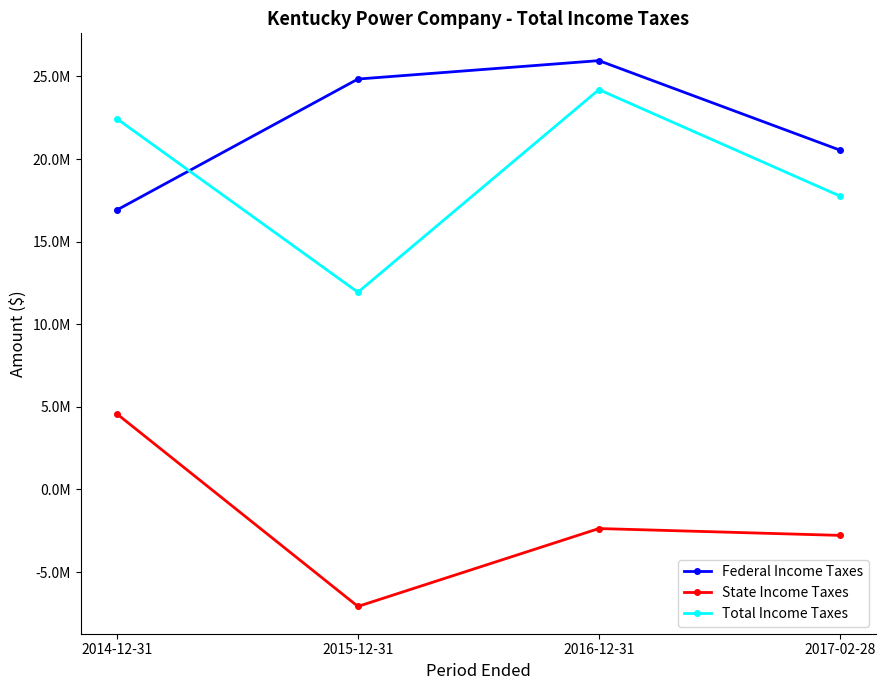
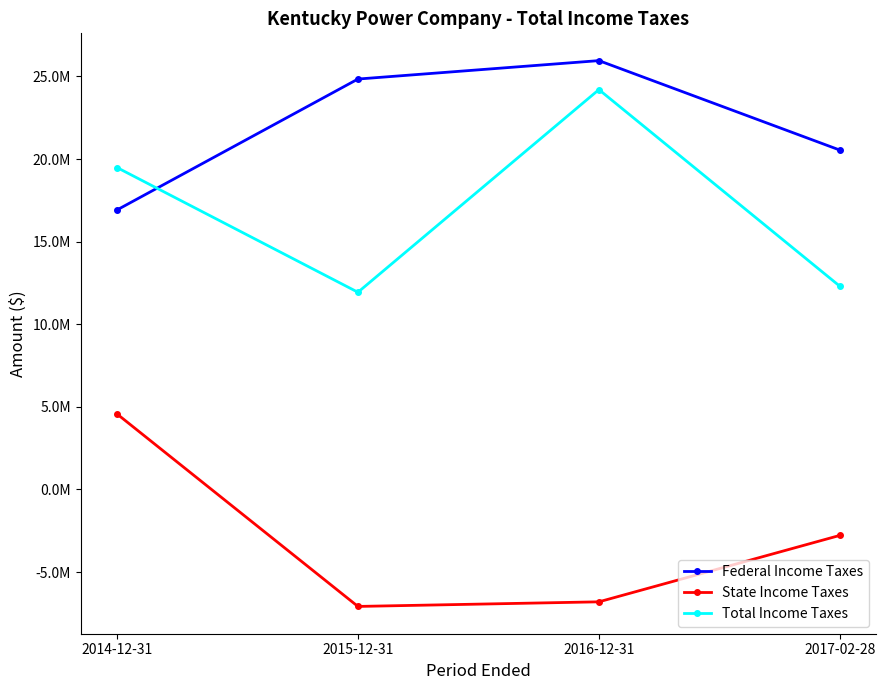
Total Income Taxes, 2014-12-31: 22400000 -> 19500000
State Income Taxes, 2016-12-31: -2400000 -> -6800000
Total Income Taxes, 2017-02-28: 17800000 -> 12300000
